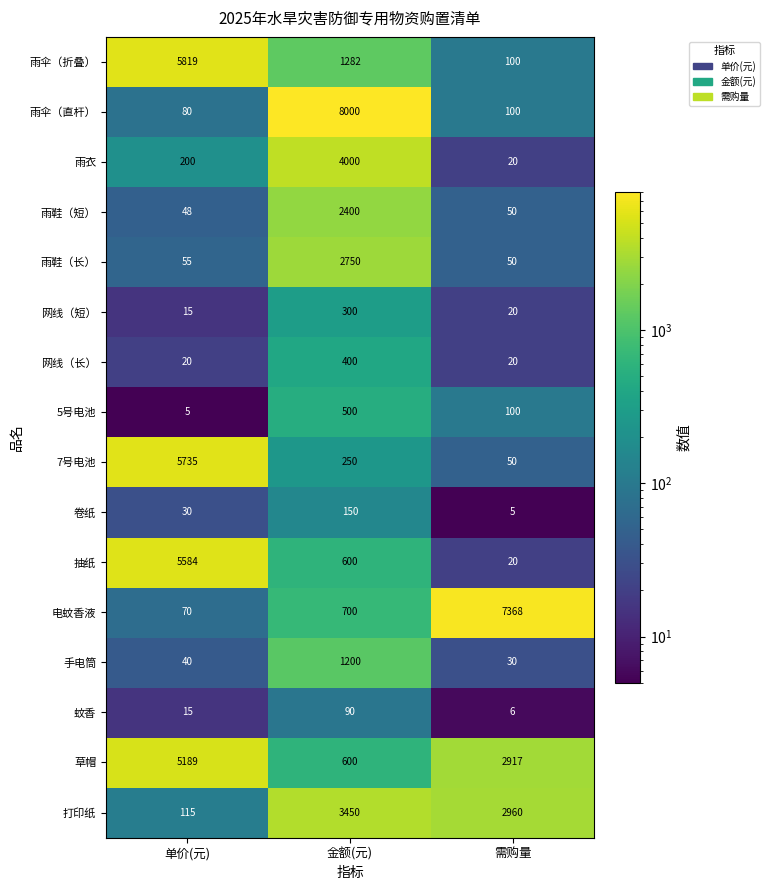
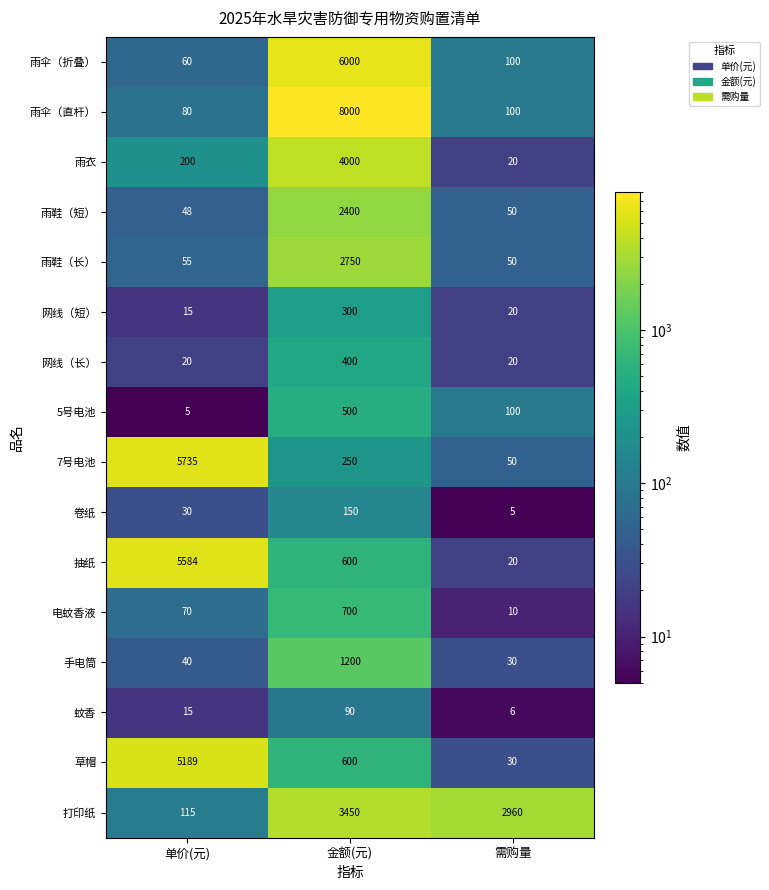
雨伞（折叠）, 单价(元): 5819 -> 60
雨伞（折叠）, 金额(元): 1282 -> 6000
电蚊香液, 需购量: 7368 -> 10
草帽, 需购量: 2917 -> 30
